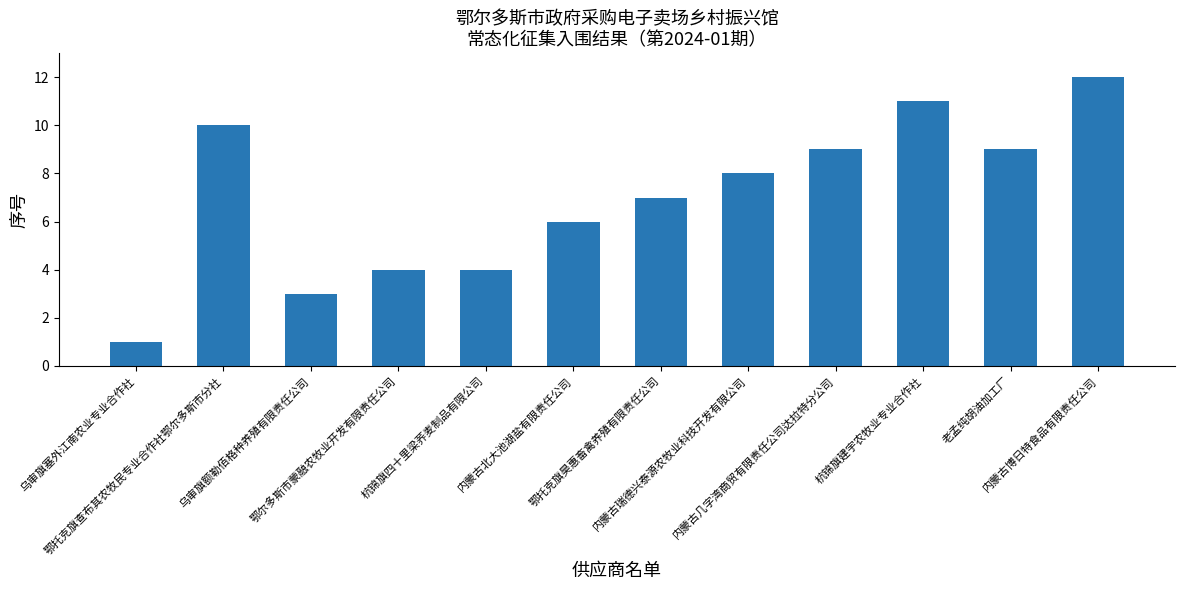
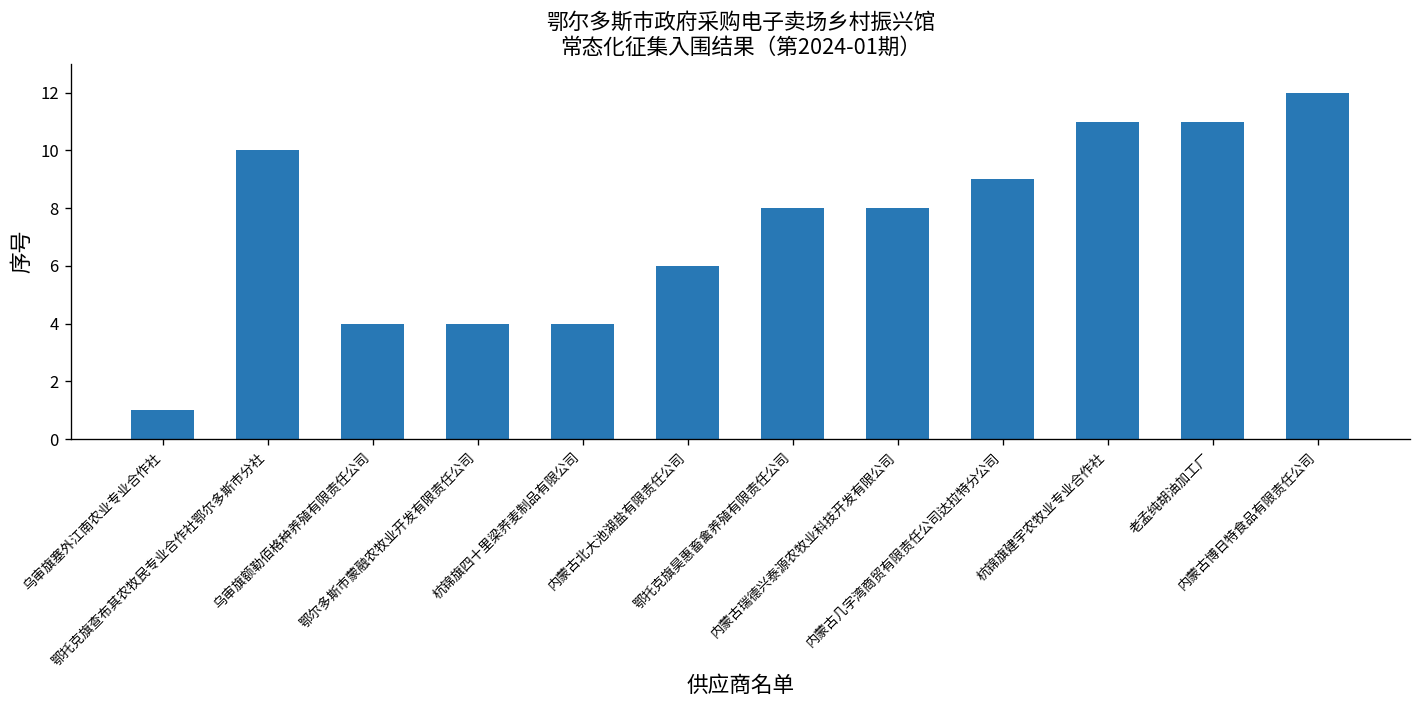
乌审旗额勒佰格种养殖有限责任公司: 3 -> 4
鄂托克旗昊惠畜禽养殖有限责任公司: 7 -> 8
老孟纯胡油加工厂: 9 -> 11
